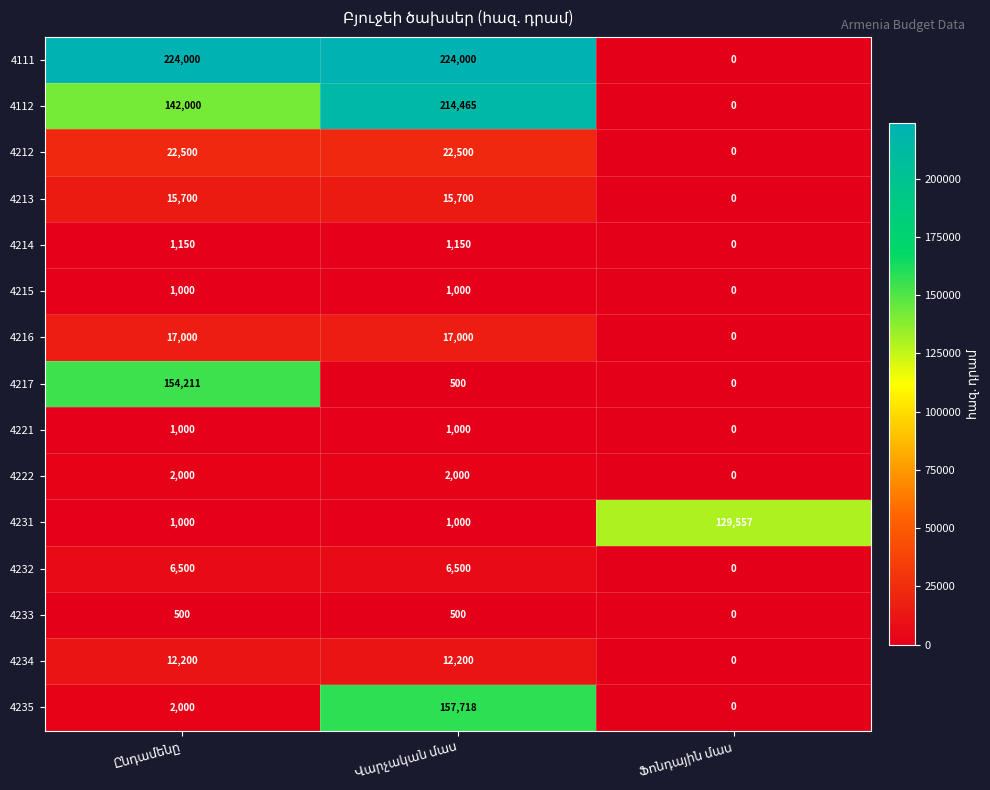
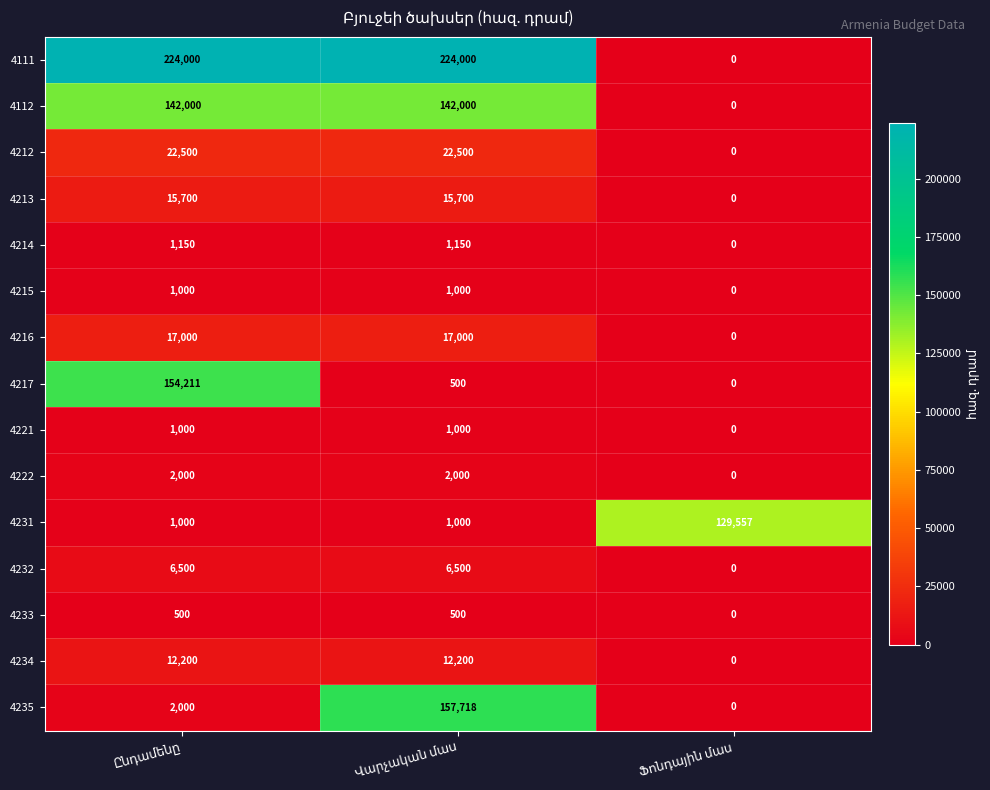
4112, Վարչական մաս: 214,465 -> 142,000
